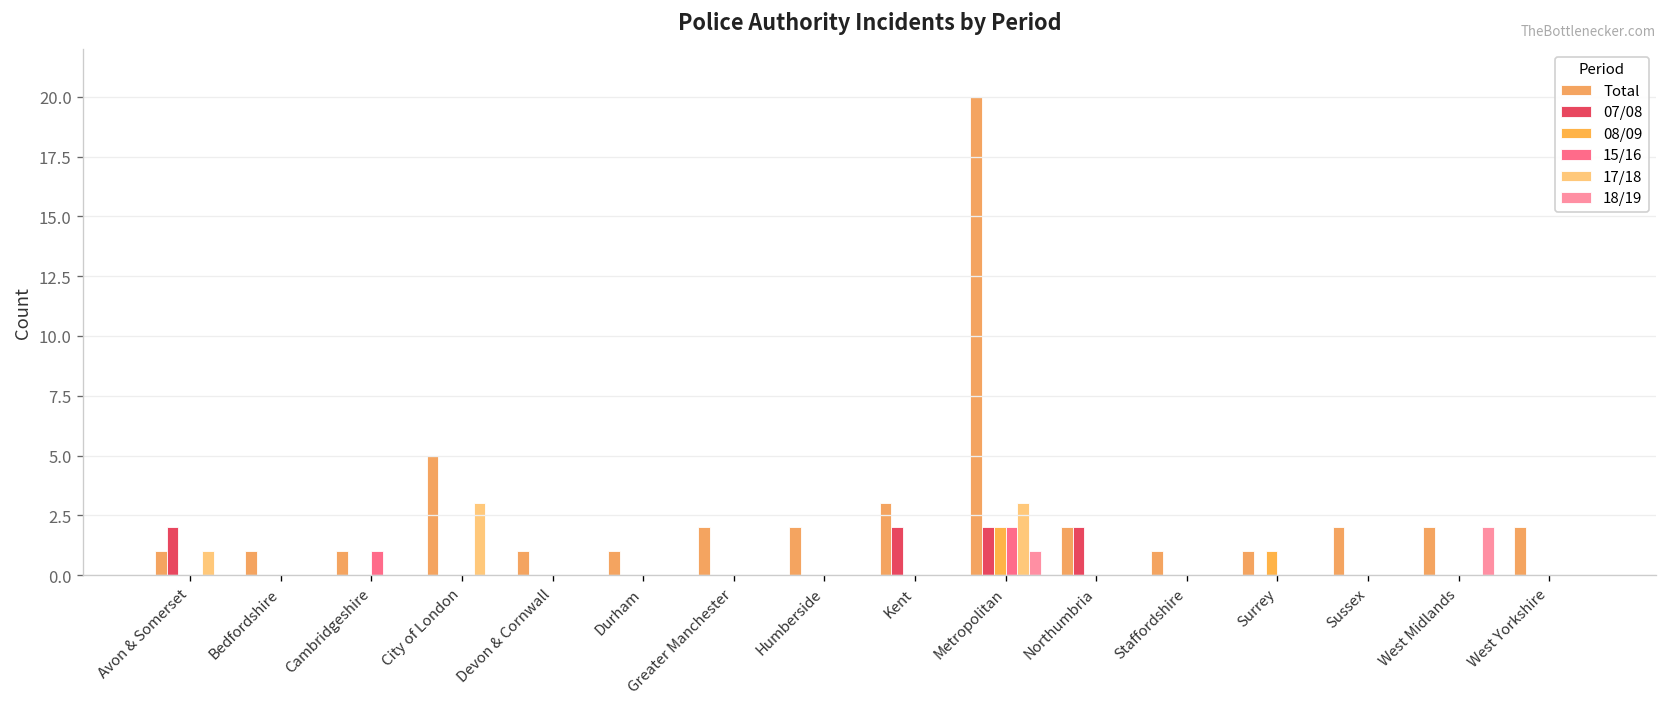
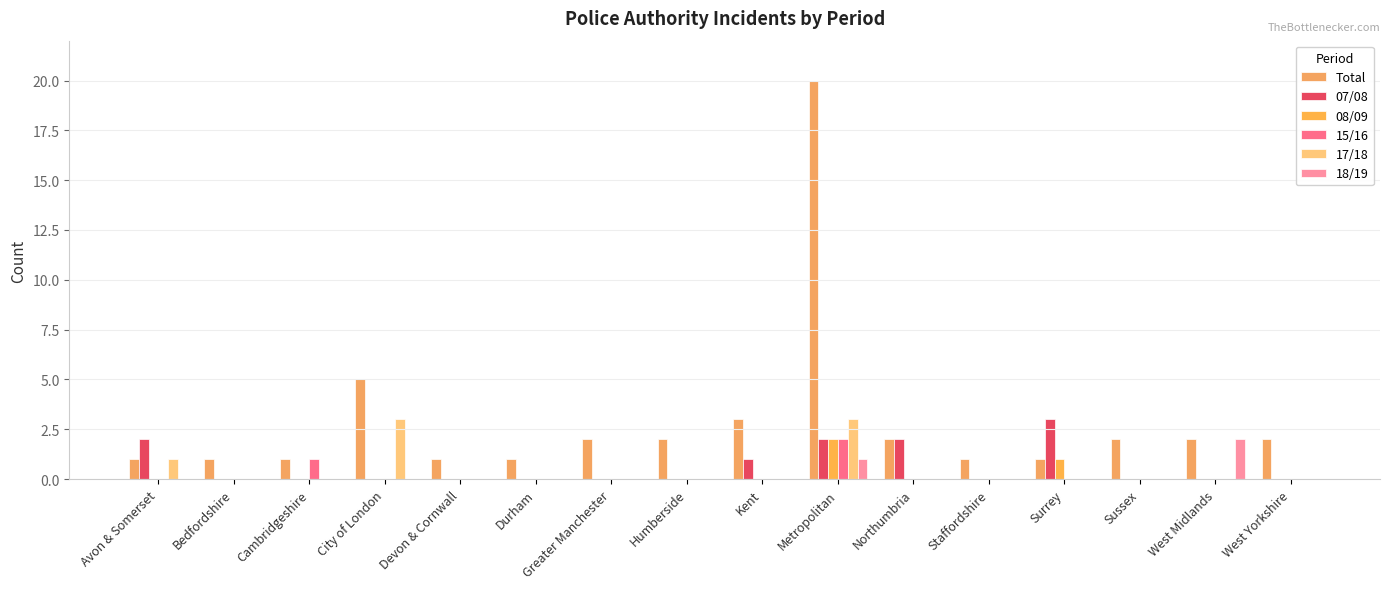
07/08, Kent: 2 -> 1
07/08, Surrey: 0 -> 3
